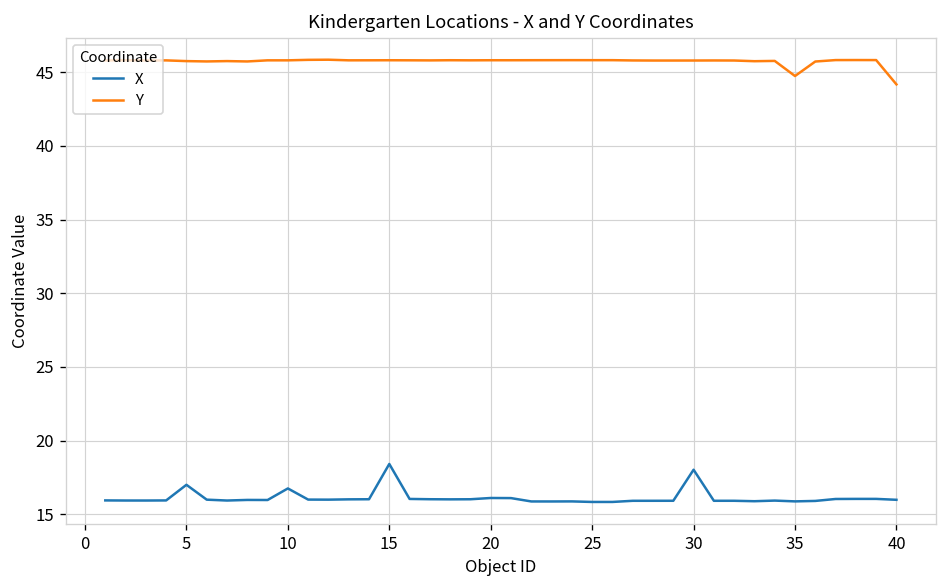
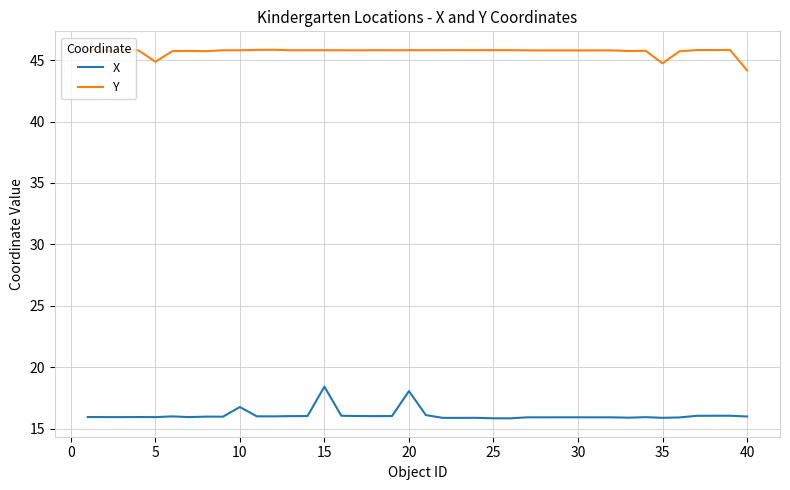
X, 5: 17.0 -> 15.9
Y, 5: 45.8 -> 44.9
X, 20: 16.1 -> 18.1
X, 30: 18.0 -> 15.9
